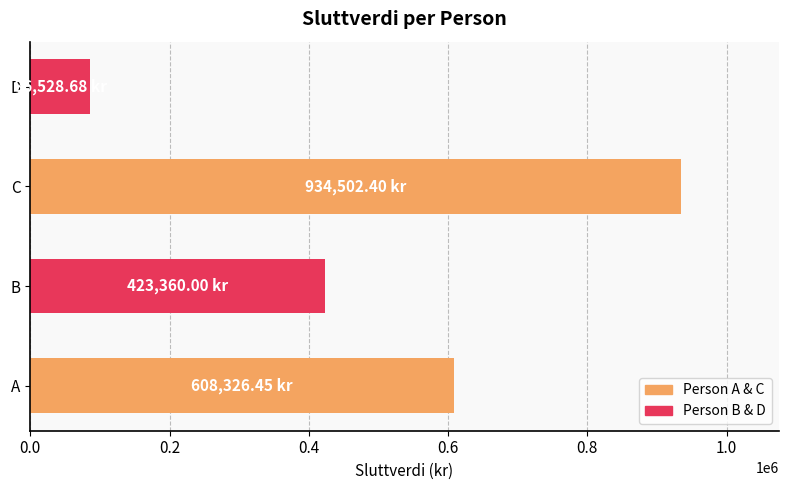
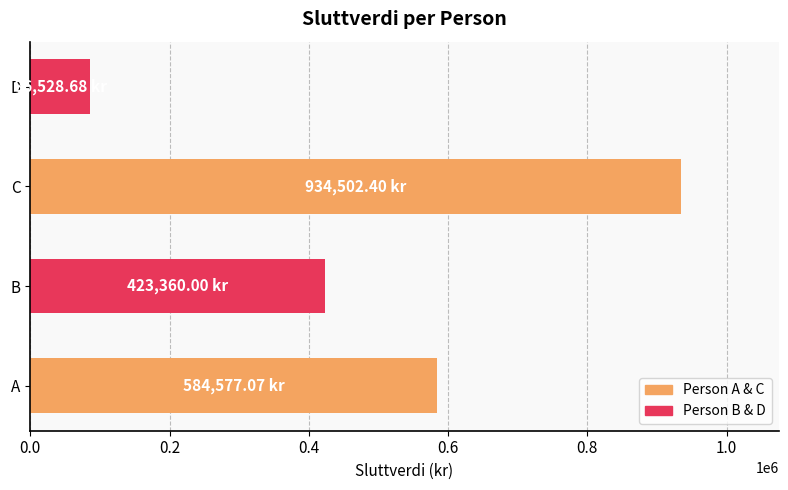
A: 608,326.45 -> 584,577.07
